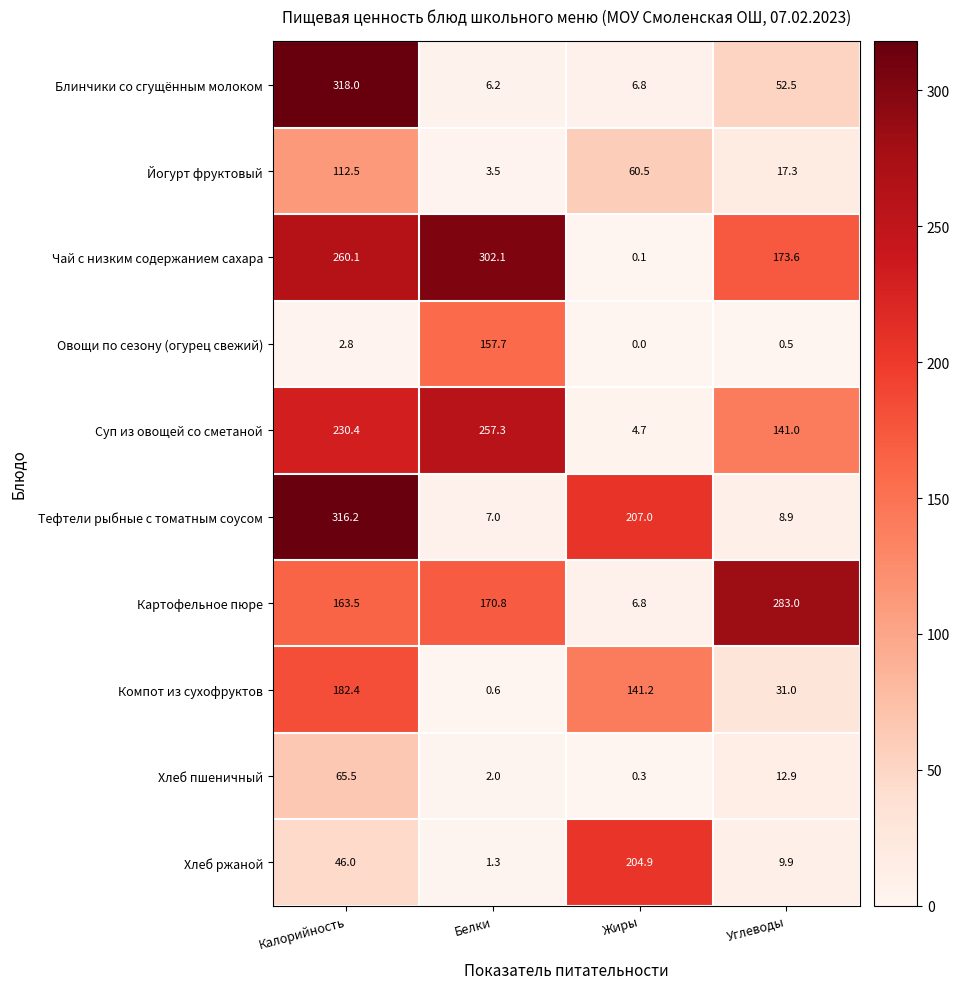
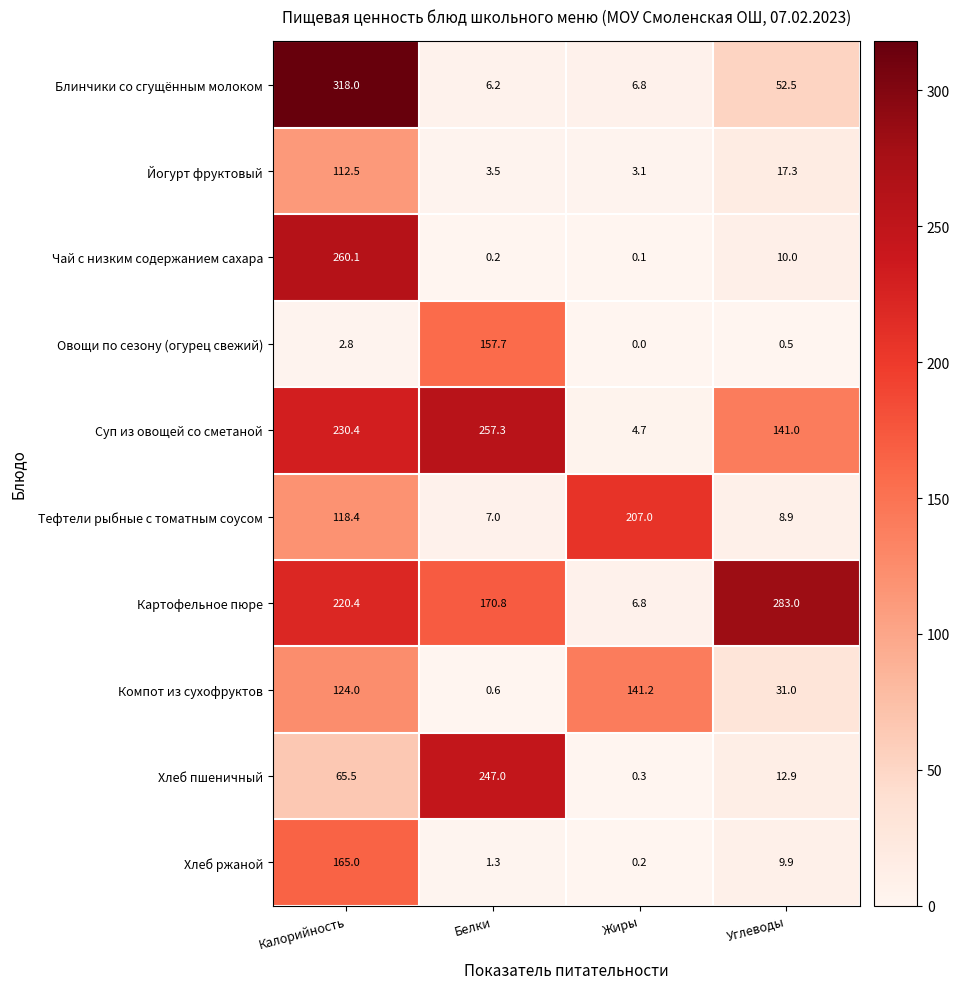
Йогурт фруктовый, Жиры: 60.5 -> 3.1
Чай с низким содержанием сахара, Белки: 302.1 -> 0.2
Чай с низким содержанием сахара, Углеводы: 173.6 -> 10.0
Тефтели рыбные с томатным соусом, Калорийность: 316.2 -> 118.4
Картофельное пюре, Калорийность: 163.5 -> 220.4
Компот из сухофруктов, Калорийность: 182.4 -> 124.0
Хлеб пшеничный, Белки: 2.0 -> 247.0
Хлеб ржаной, Калорийность: 46.0 -> 165.0
Хлеб ржаной, Жиры: 204.9 -> 0.2
